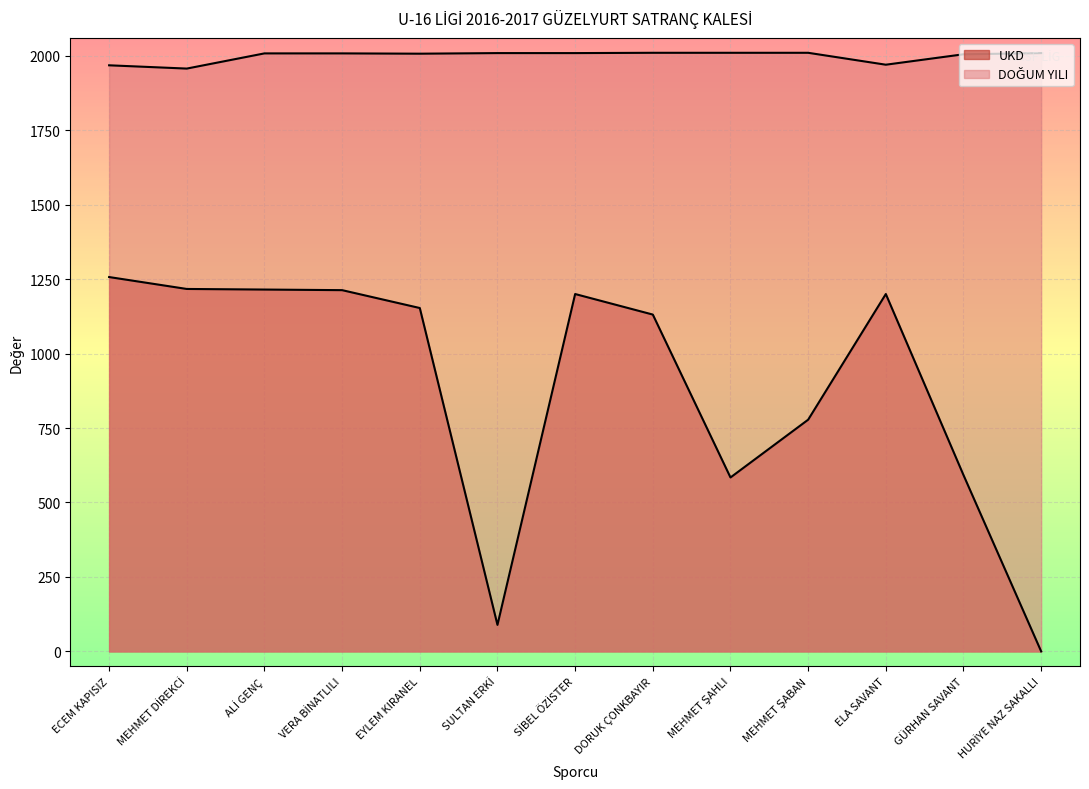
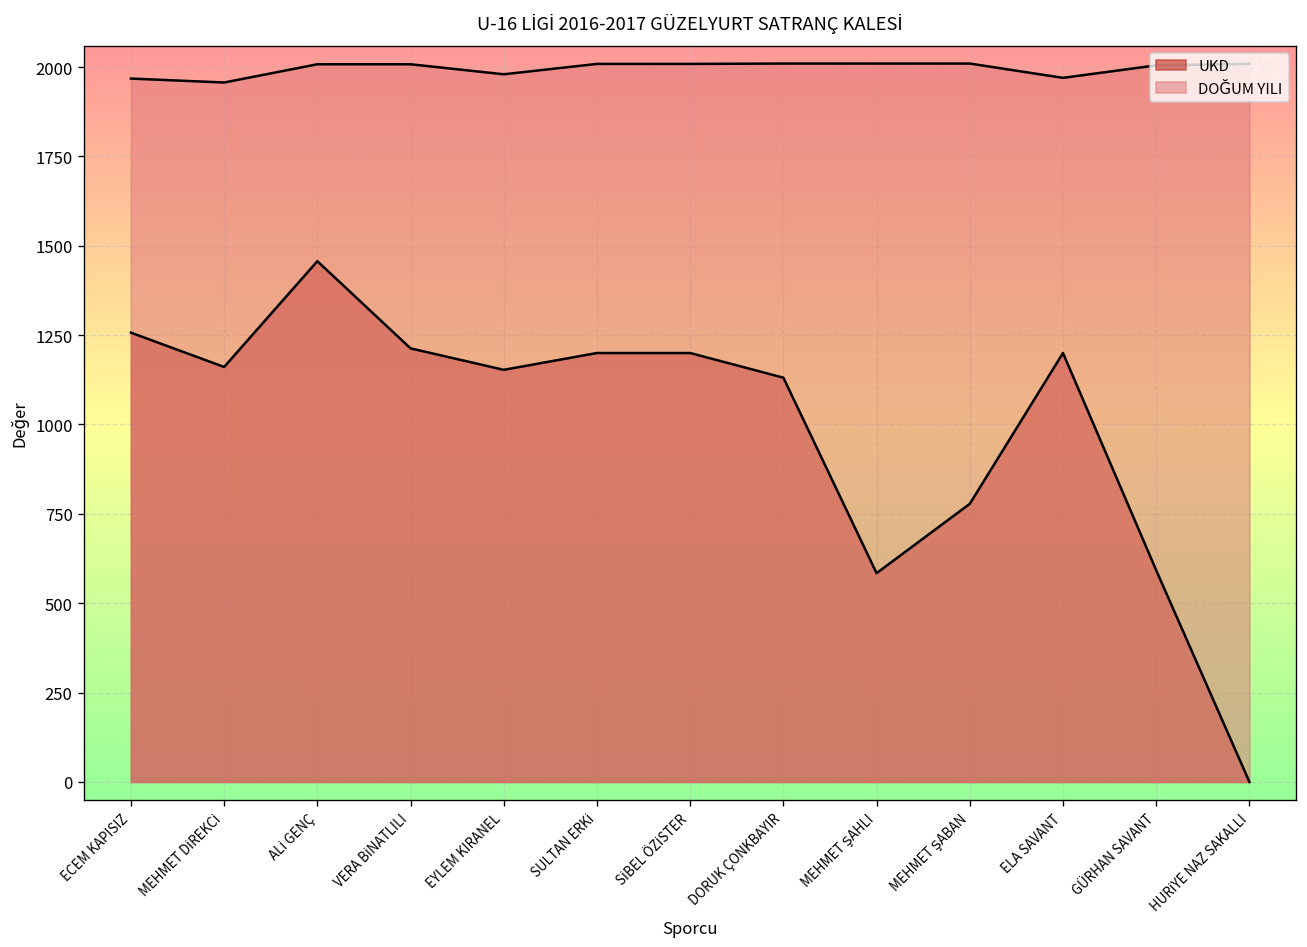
UKD, MEHMET DİREKCİ: 1220 -> 1160
UKD, ALİ GENÇ: 1220 -> 1460
DOĞUM YILI, EYLEM KIRANEL: 2010 -> 1980
UKD, SULTAN ERKİ: 90 -> 1200
